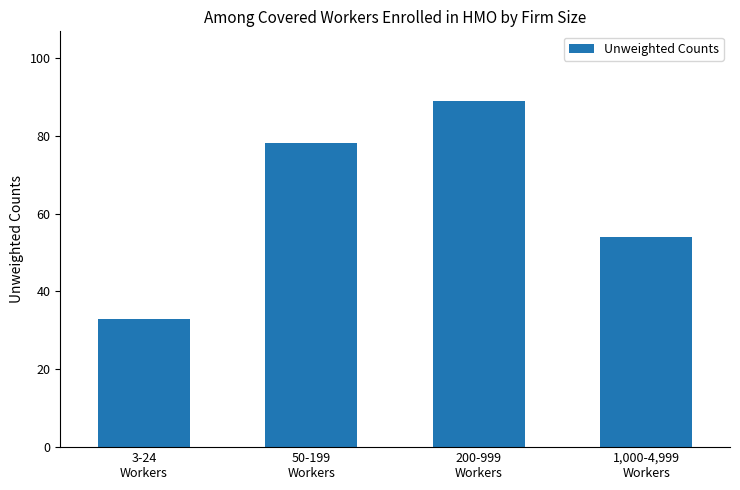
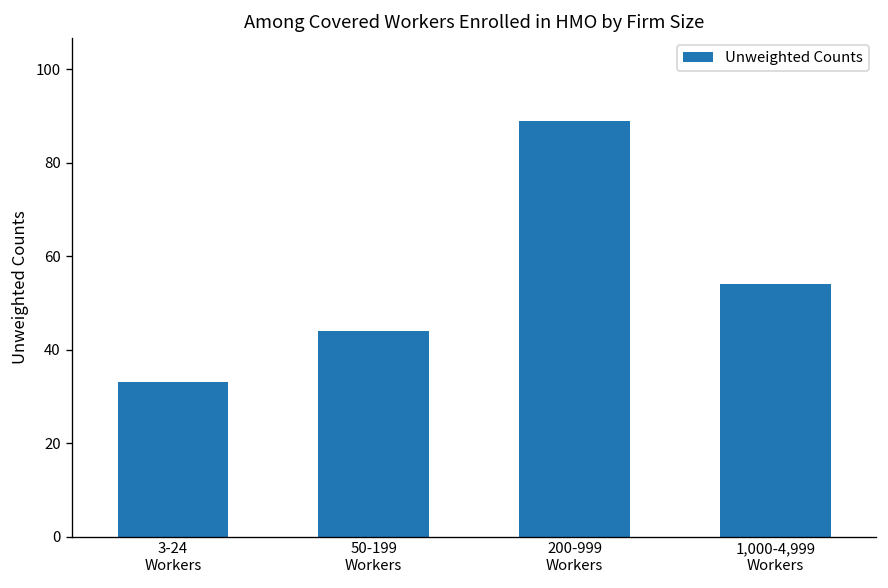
50-199 Workers: 78 -> 44
